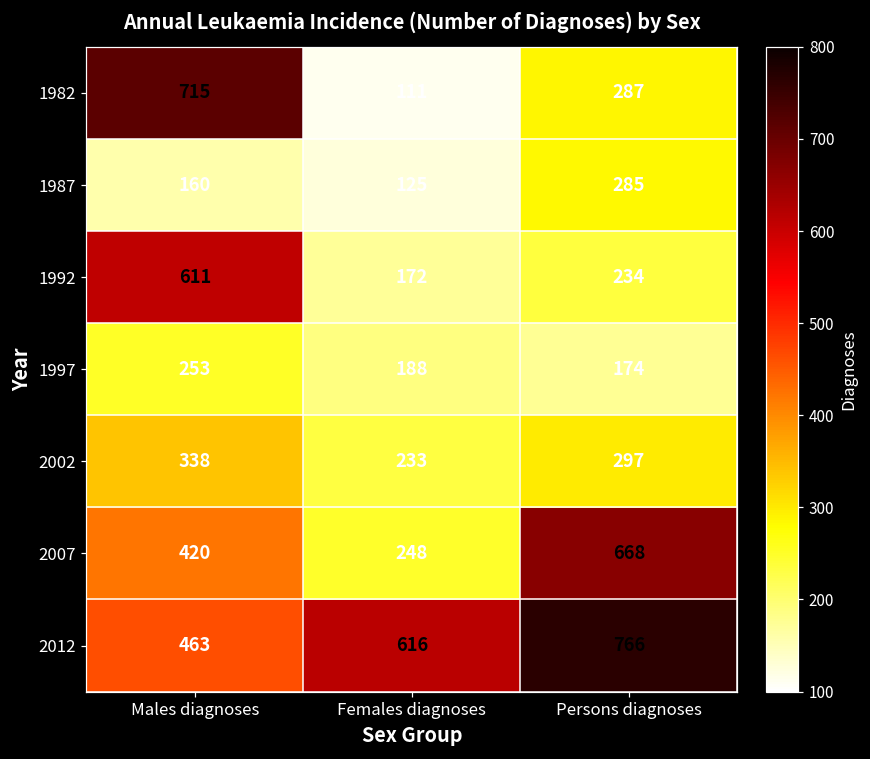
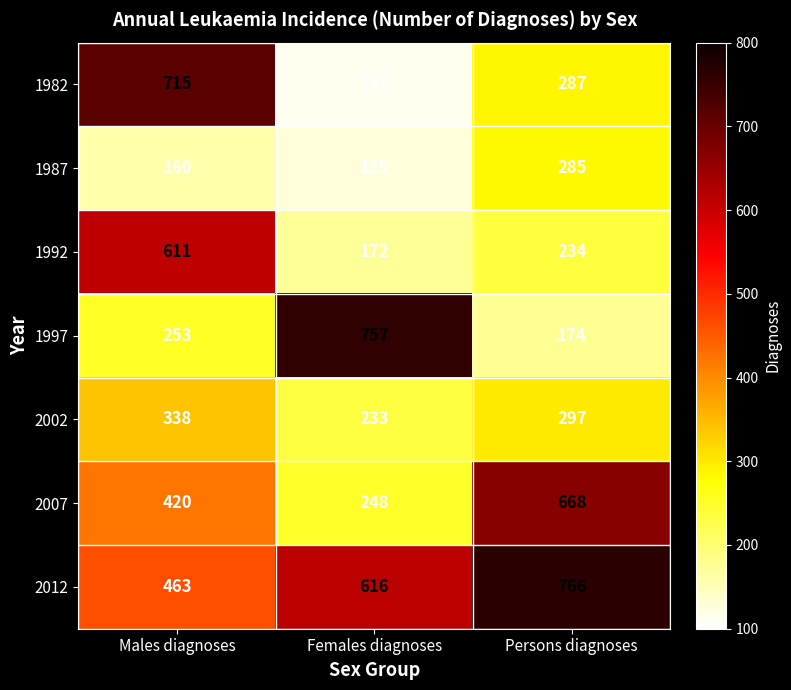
1997, Females diagnoses: 188 -> 757
